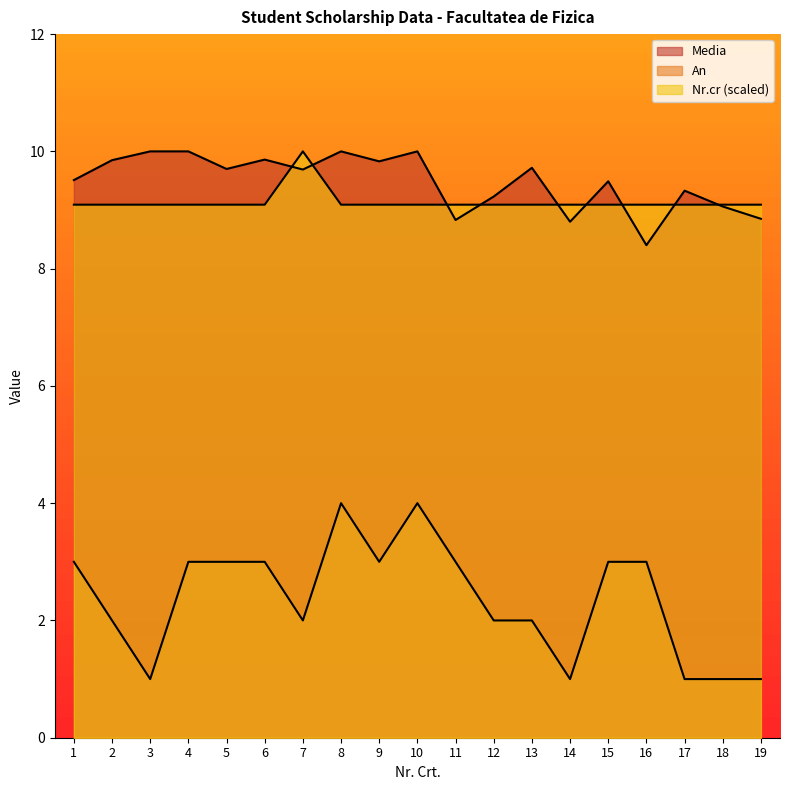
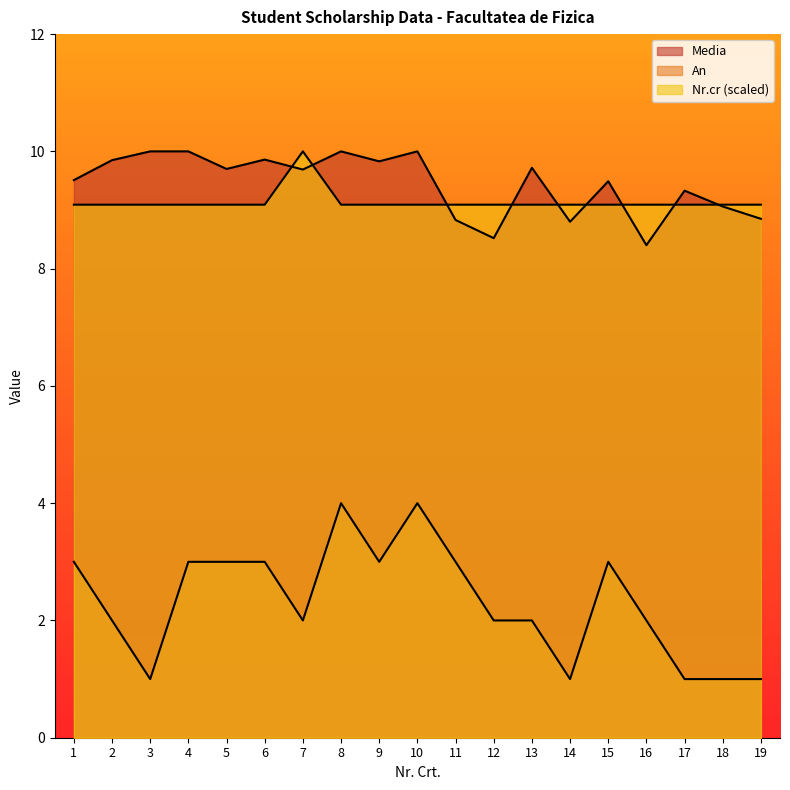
Media, 12: 9.2 -> 8.5
An, 16: 3 -> 2
